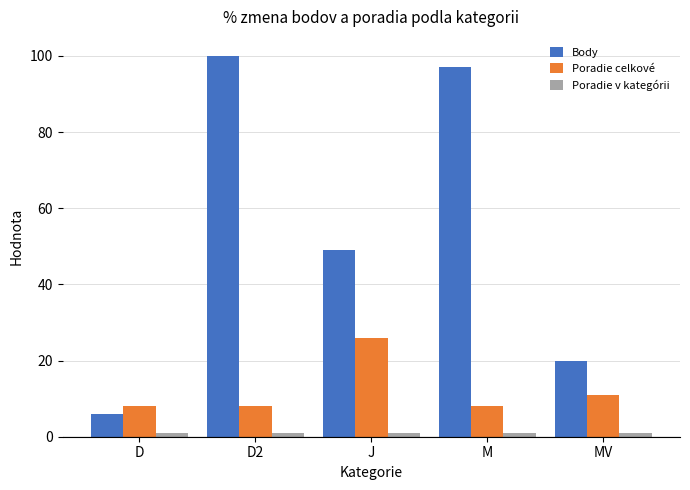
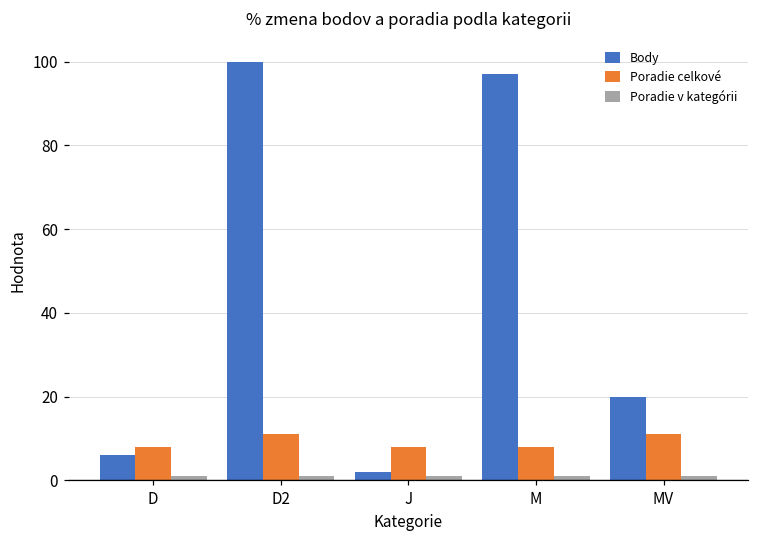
Poradie celkové, D2: 8 -> 11
Body, J: 49 -> 2
Poradie celkové, J: 26 -> 8
